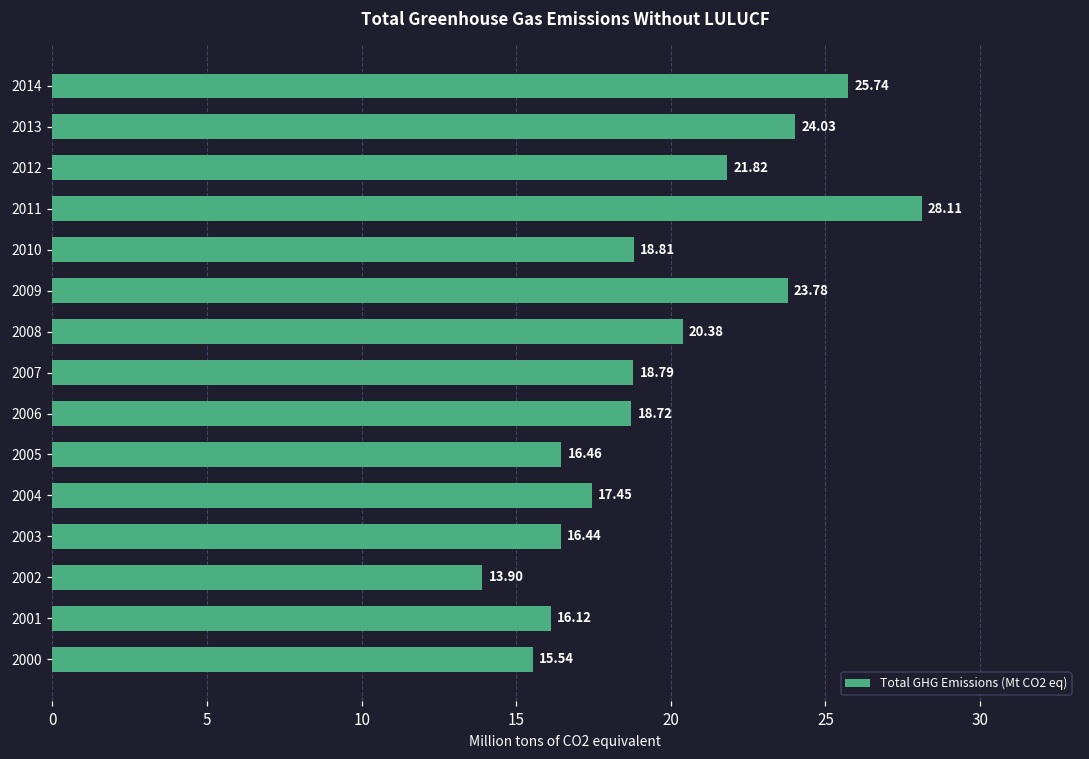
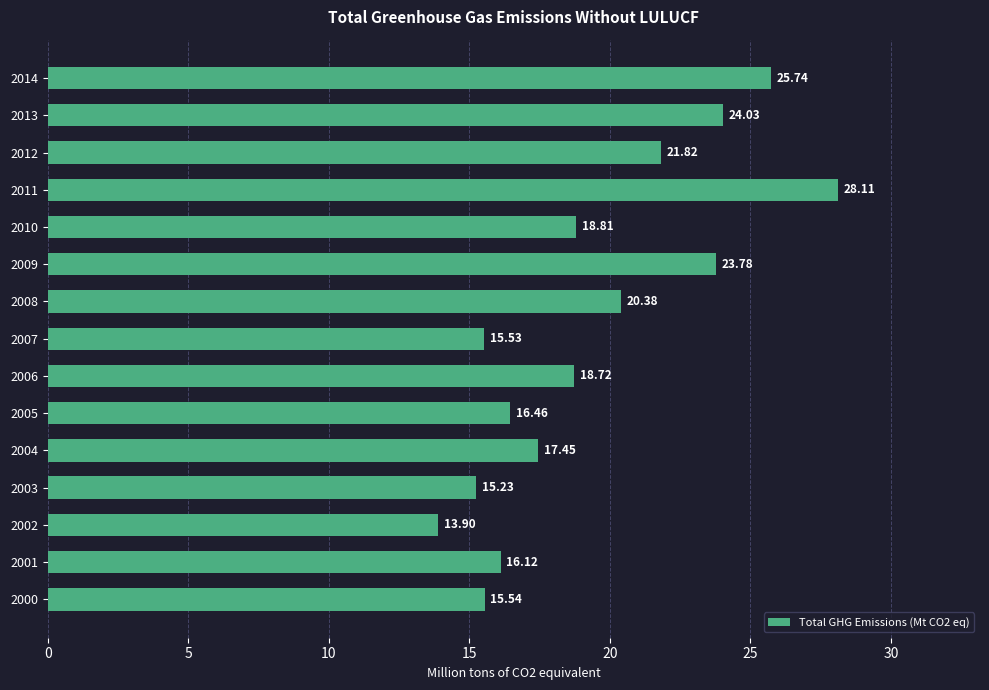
2007: 18.79 -> 15.53
2003: 16.44 -> 15.23
